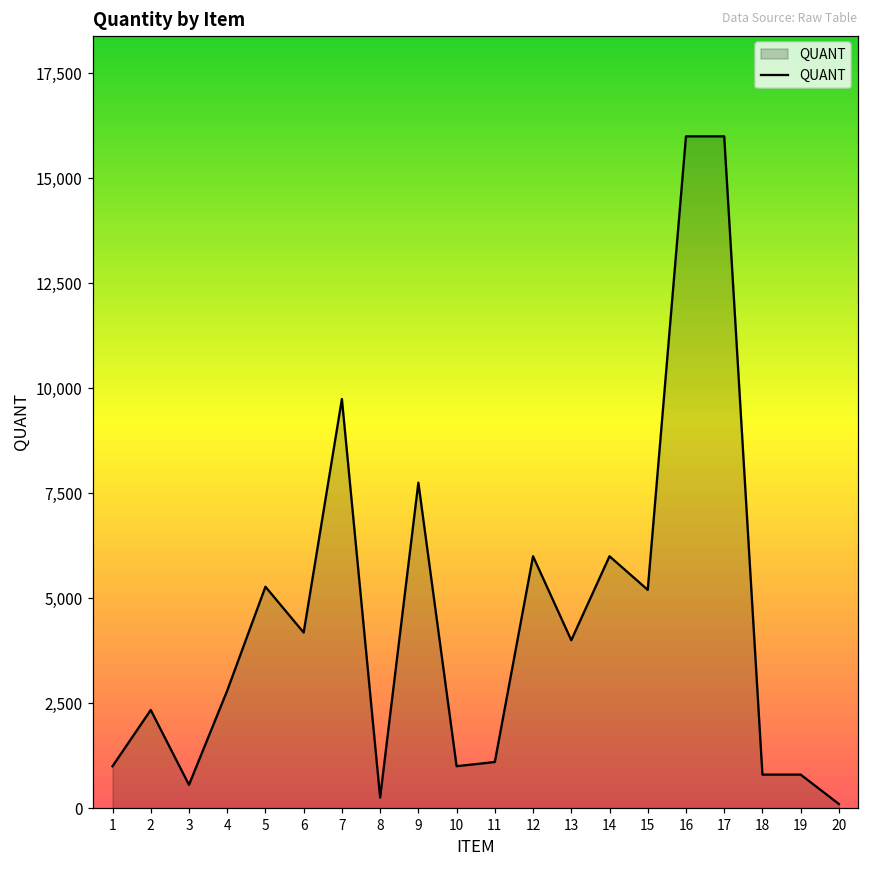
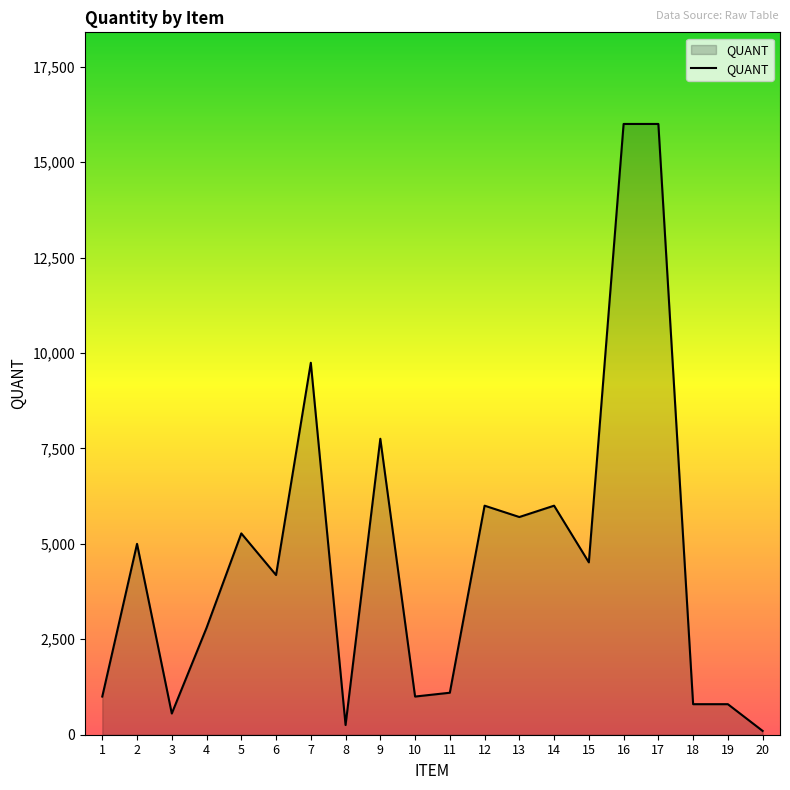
2: 2,300 -> 5,000
13: 4,000 -> 5,700
15: 5,200 -> 4,500
